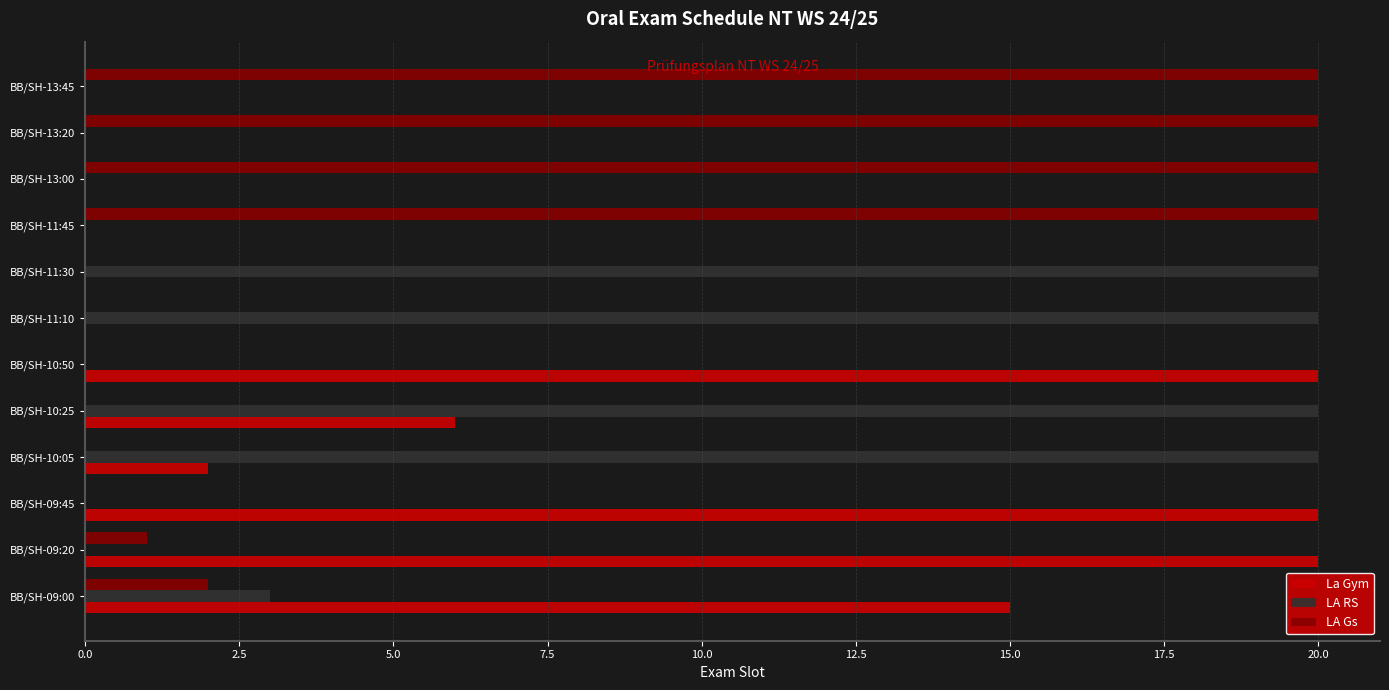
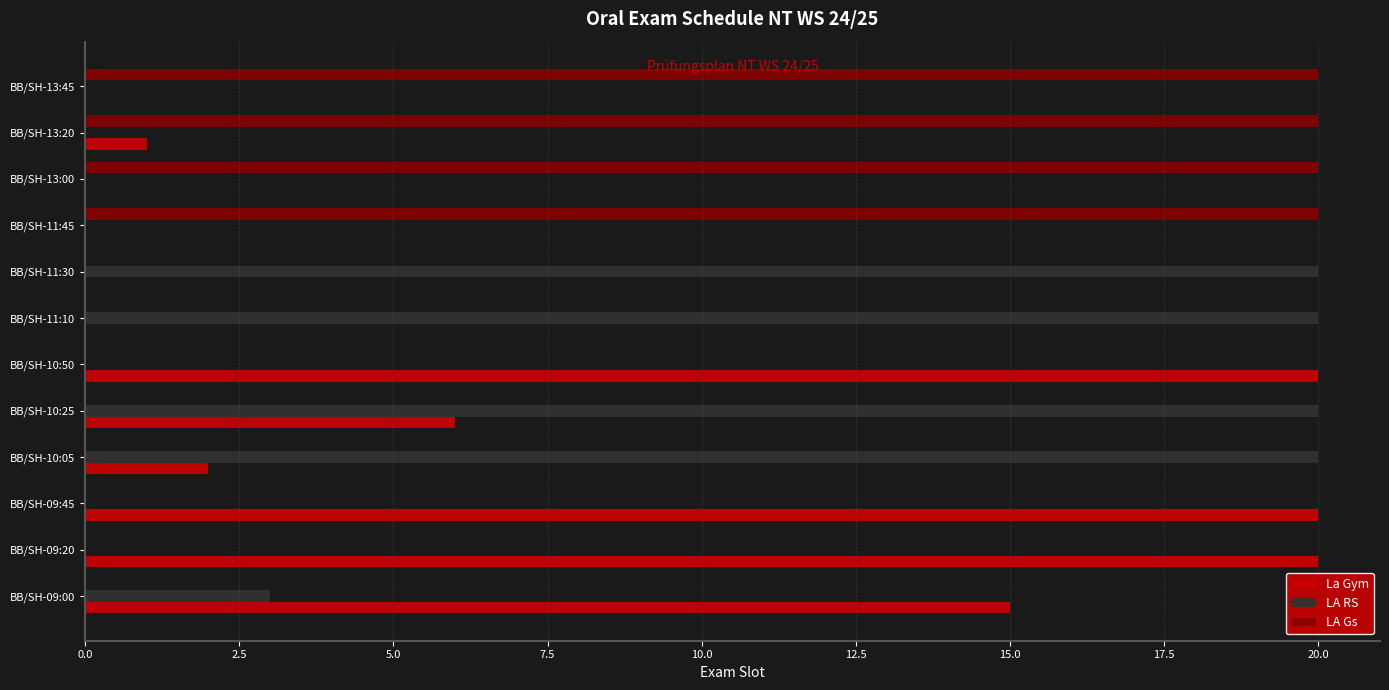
La Gym, BB/SH-13:20: 0 -> 1
LA Gs, BB/SH-09:20: 1 -> 0
LA Gs, BB/SH-09:00: 2 -> 0
